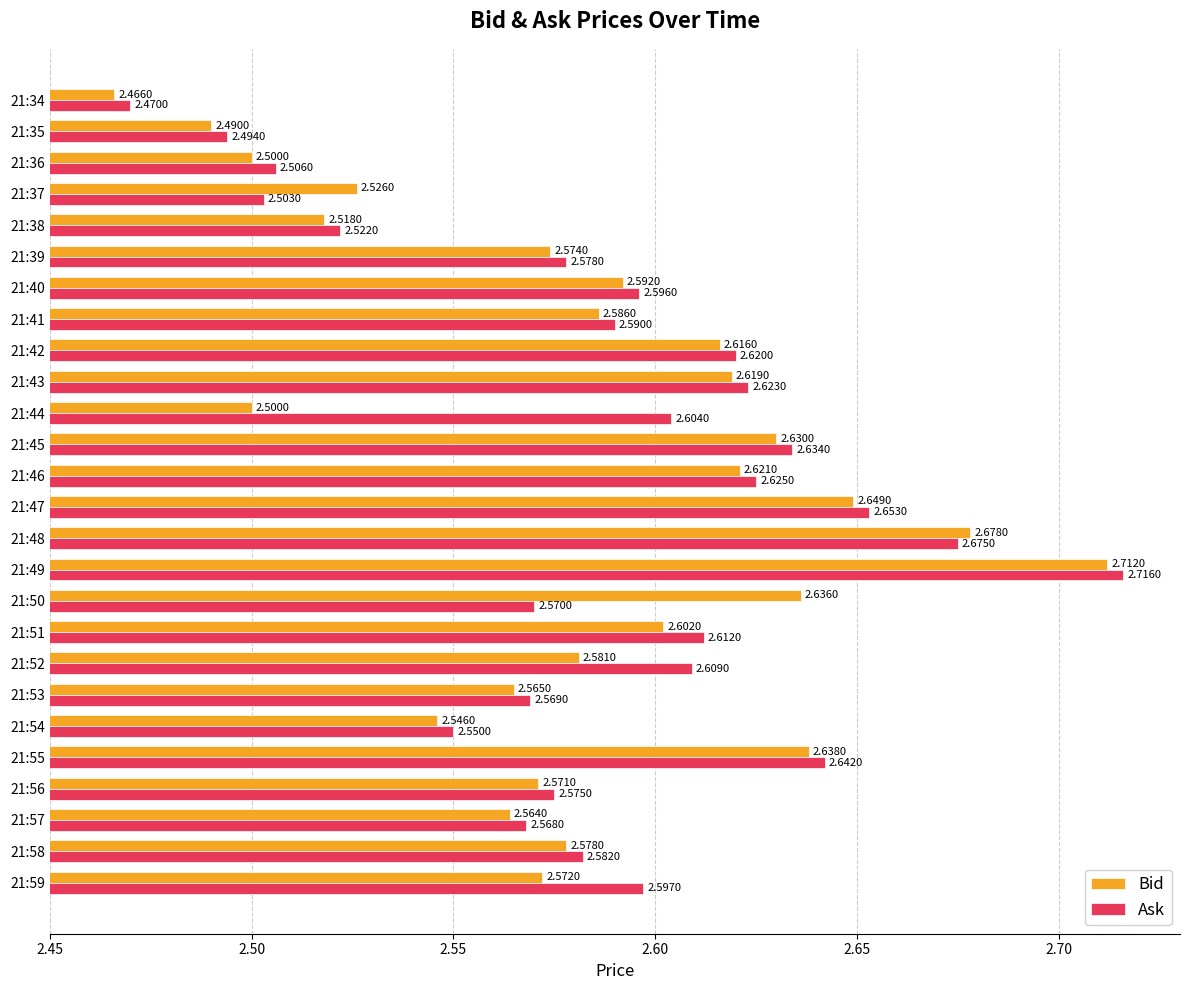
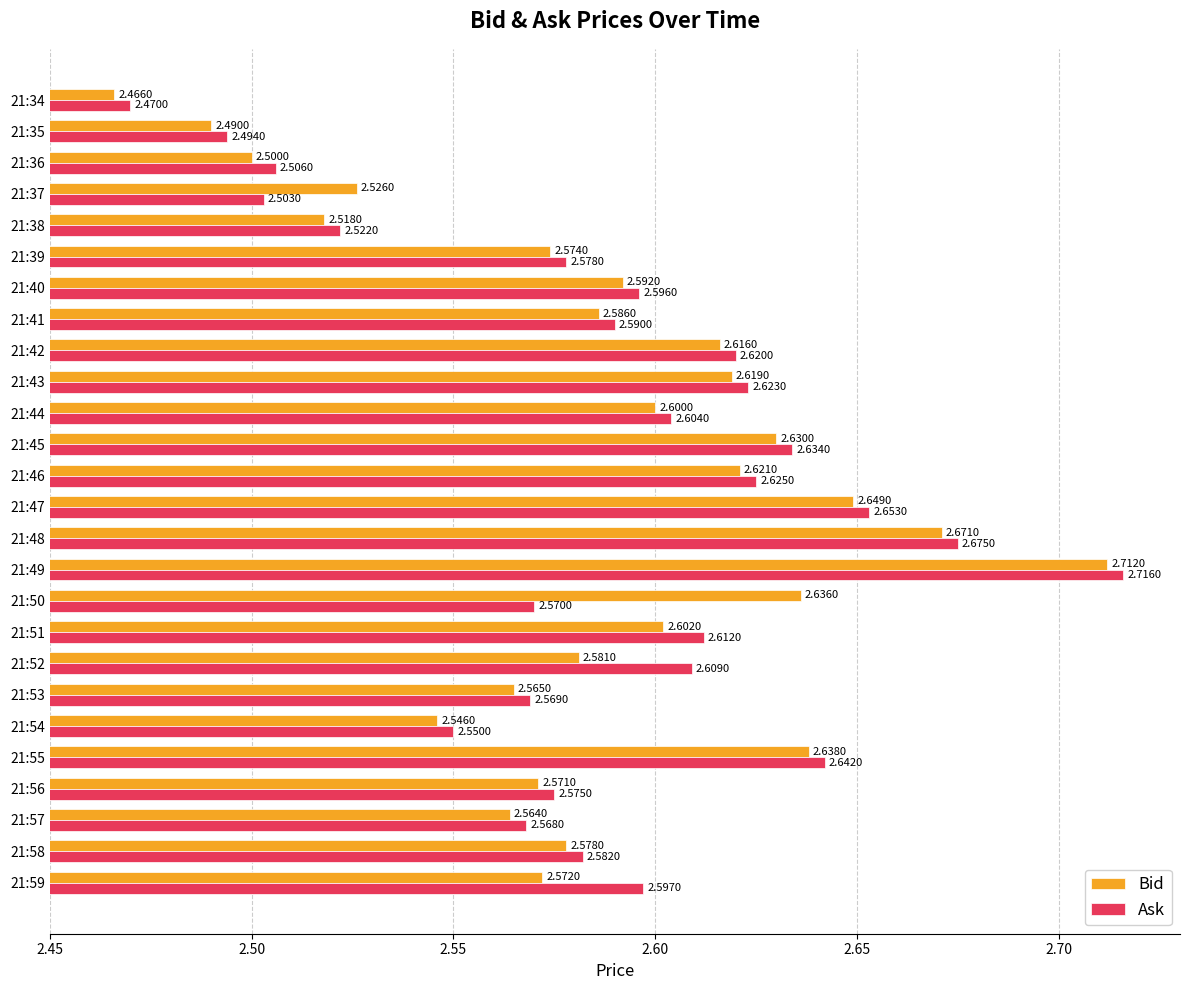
Bid, 21:44: 2.5000 -> 2.6000
Bid, 21:48: 2.6780 -> 2.6710
